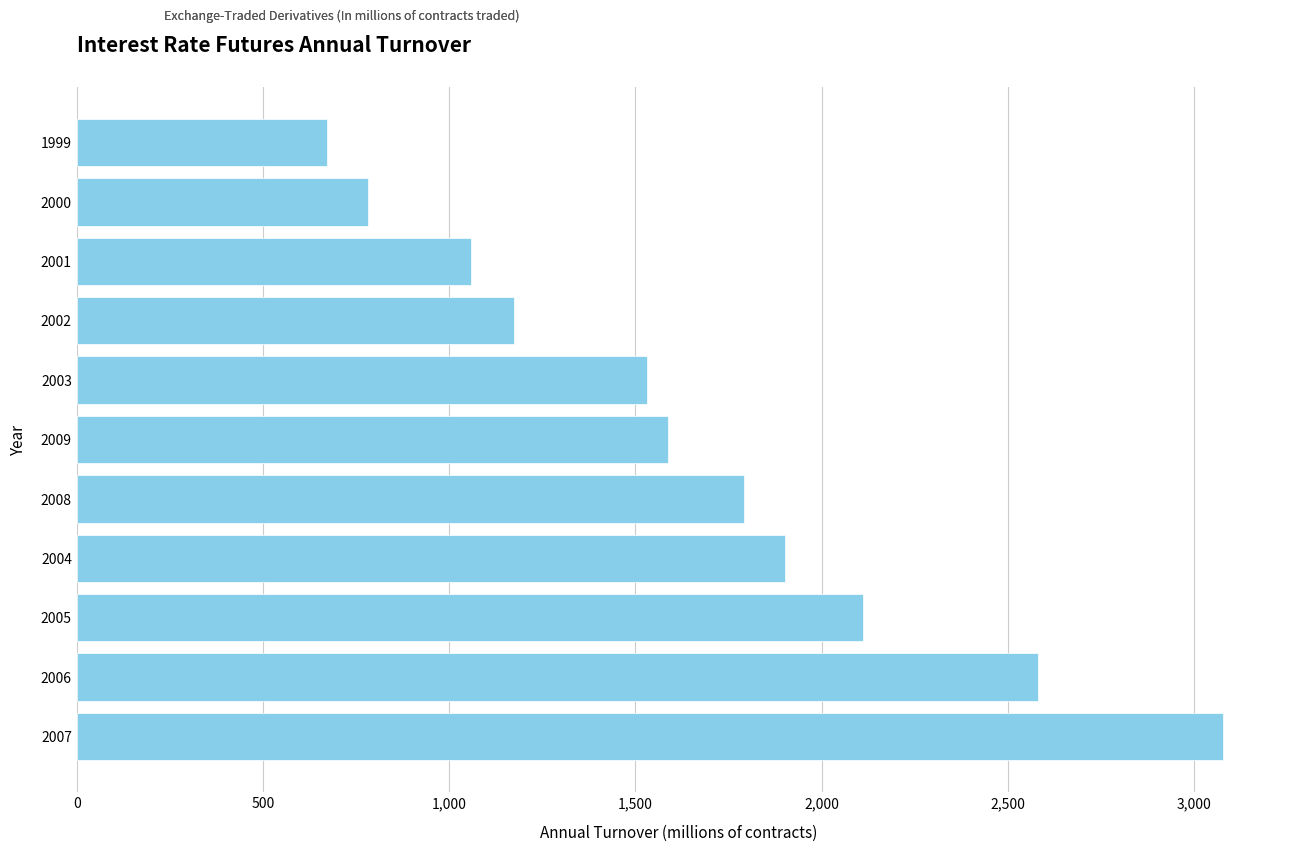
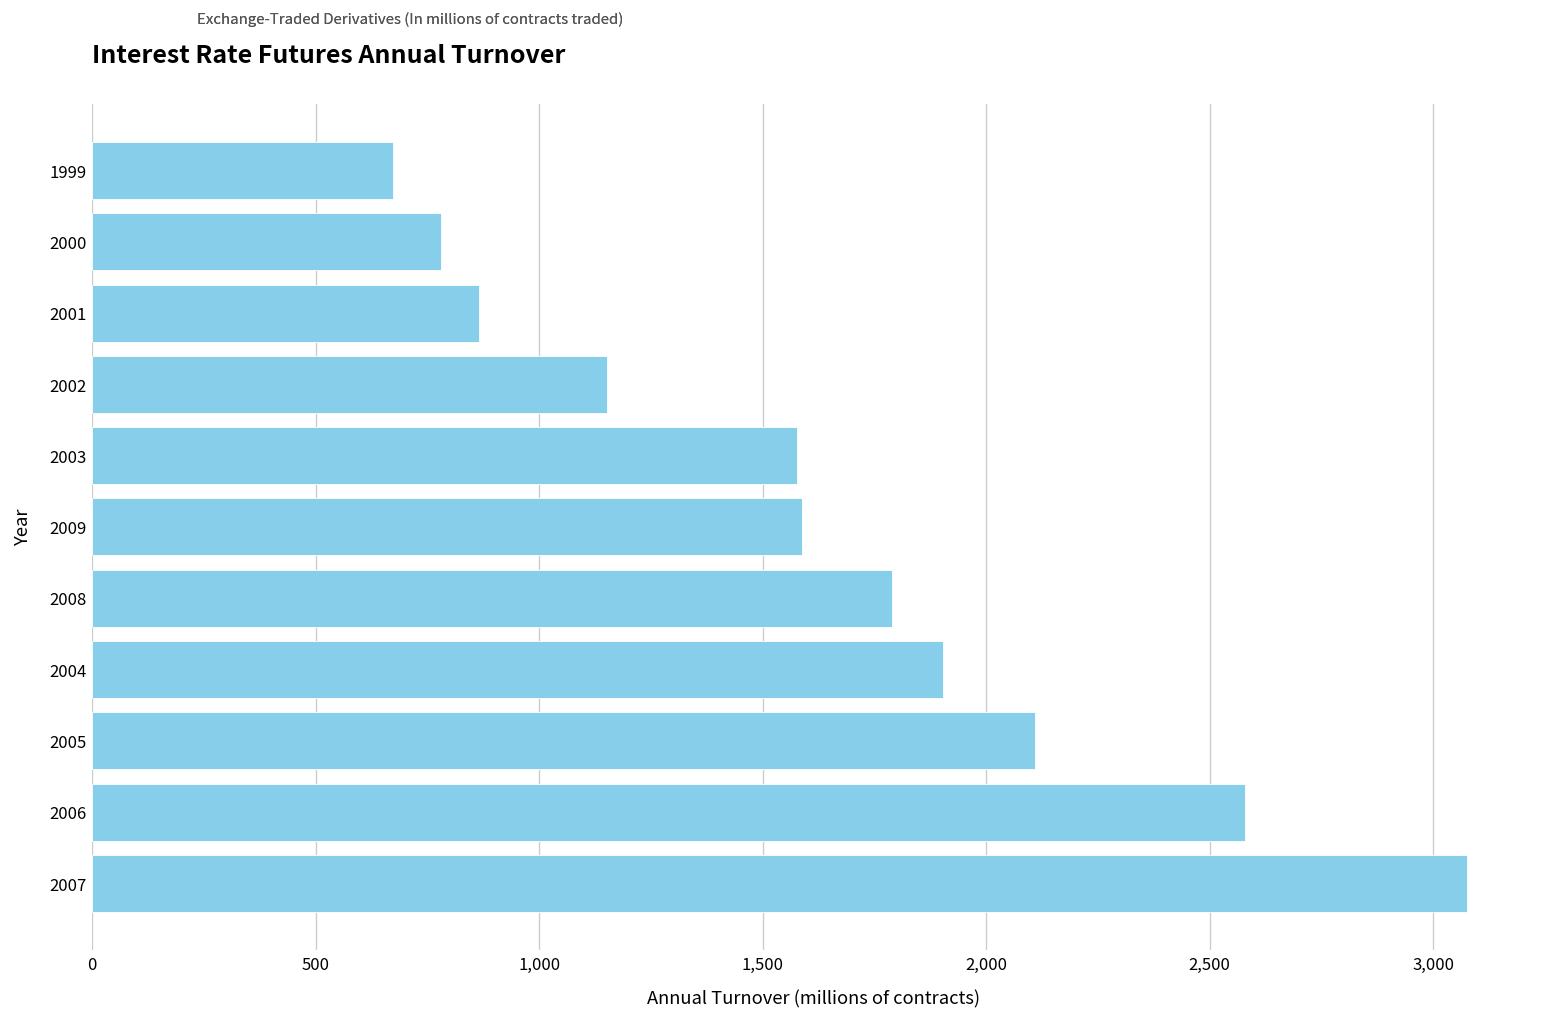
2001: 1,060 -> 860
2002: 1,180 -> 1,150
2003: 1,530 -> 1,580
